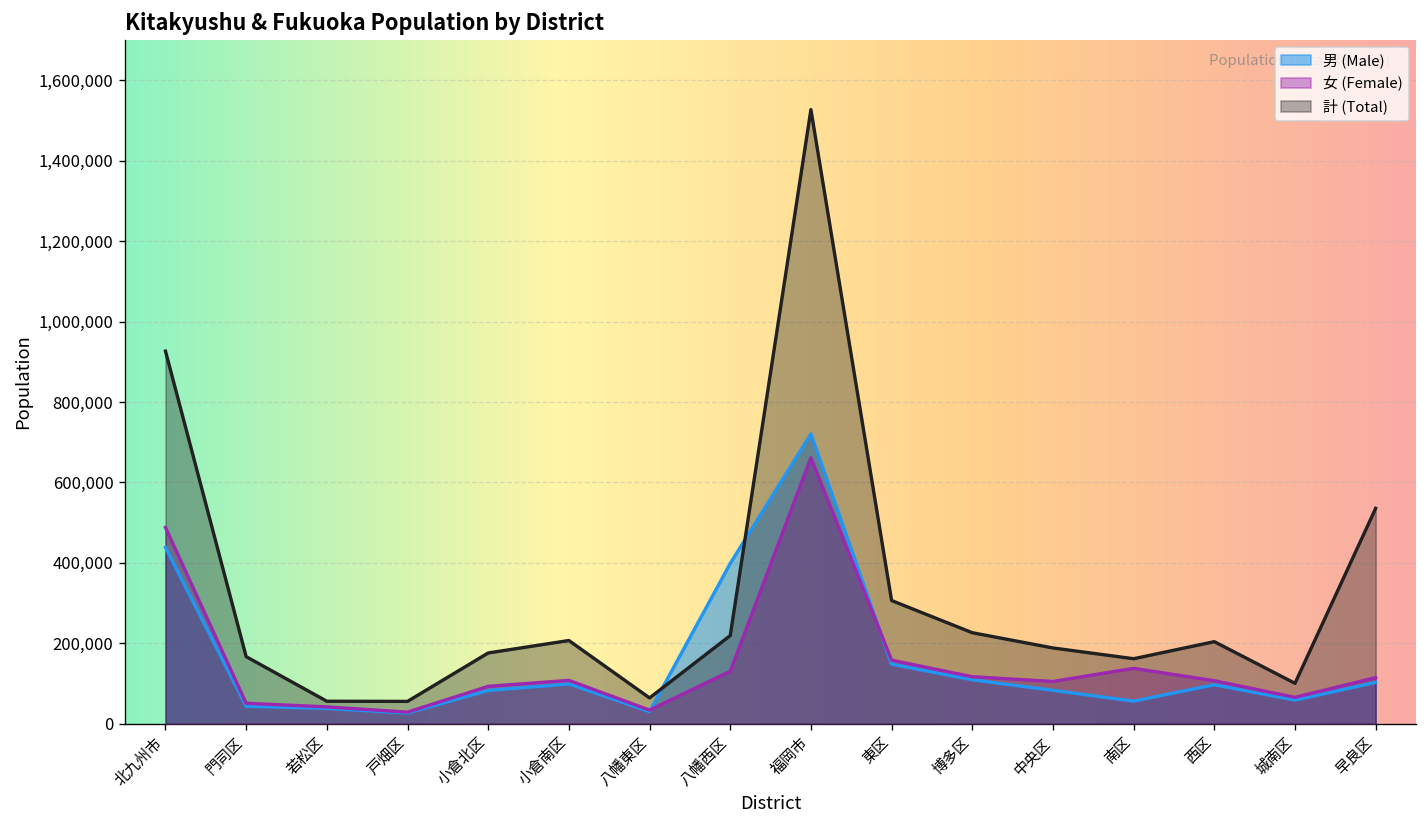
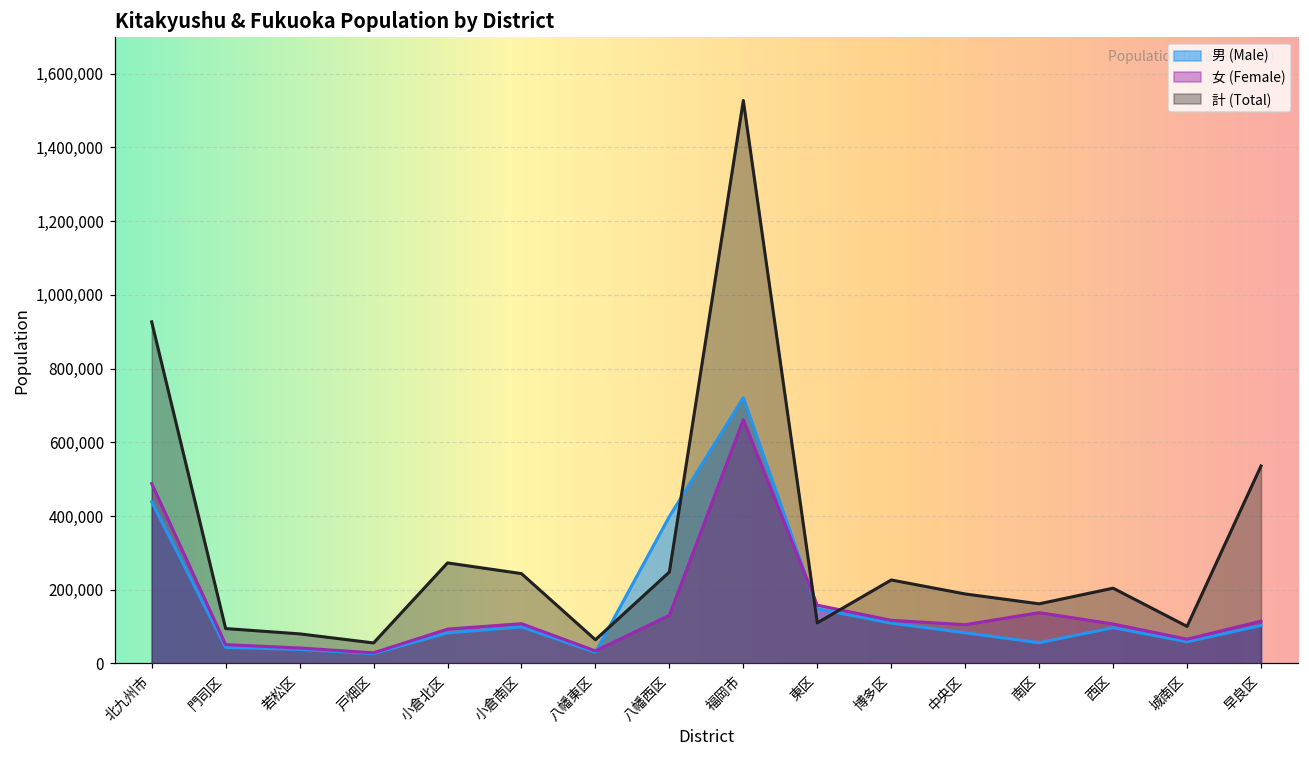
計 (Total), 門司区: 170,000 -> 90,000
計 (Total), 若松区: 60,000 -> 80,000
計 (Total), 小倉北区: 180,000 -> 270,000
計 (Total), 小倉南区: 210,000 -> 240,000
計 (Total), 八幡西区: 220,000 -> 250,000
計 (Total), 東区: 310,000 -> 110,000
